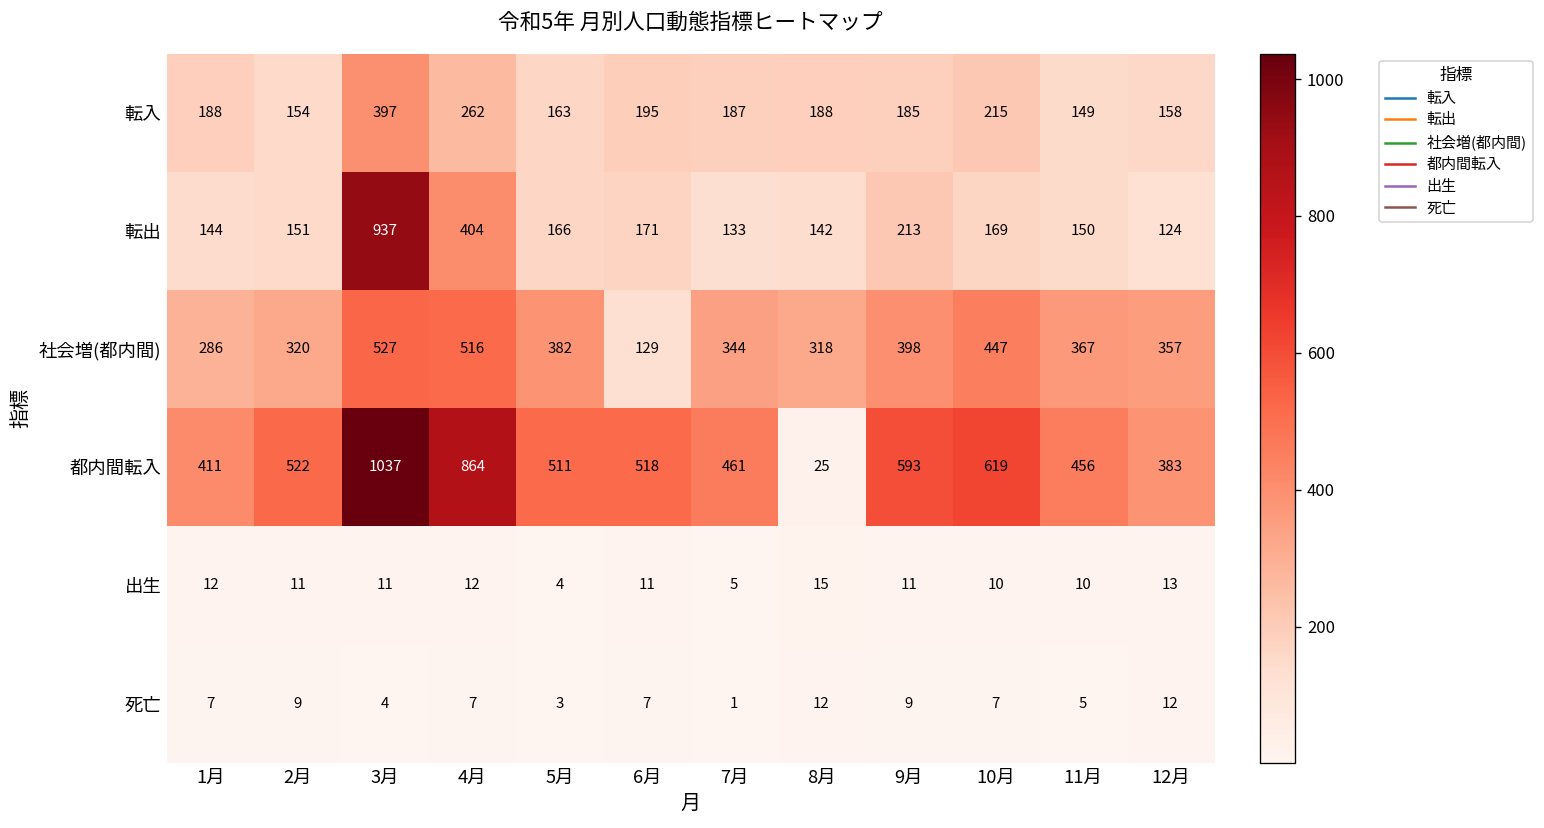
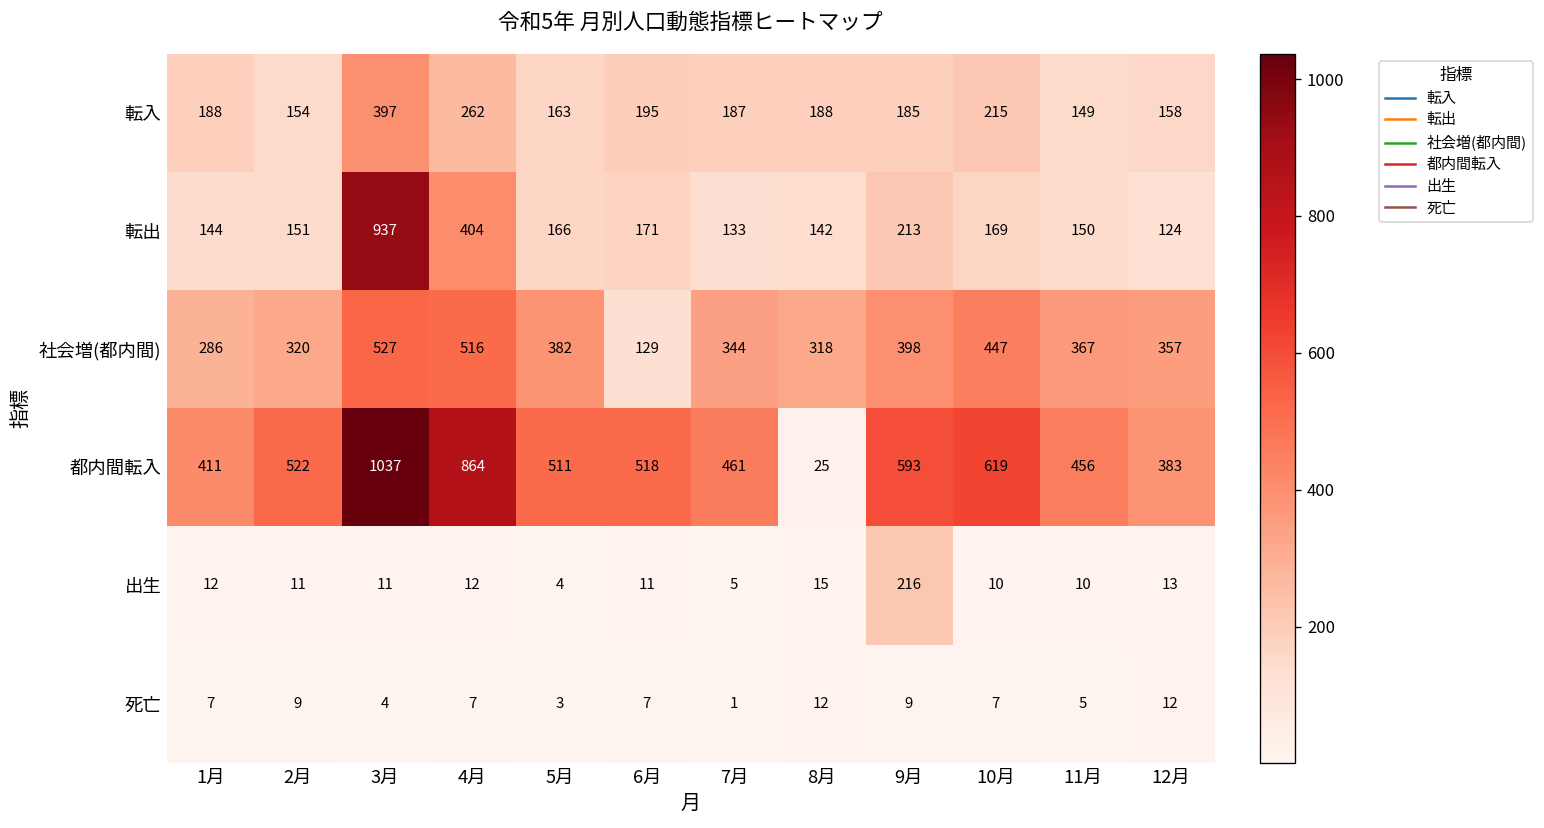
出生, 9月: 11 -> 216
